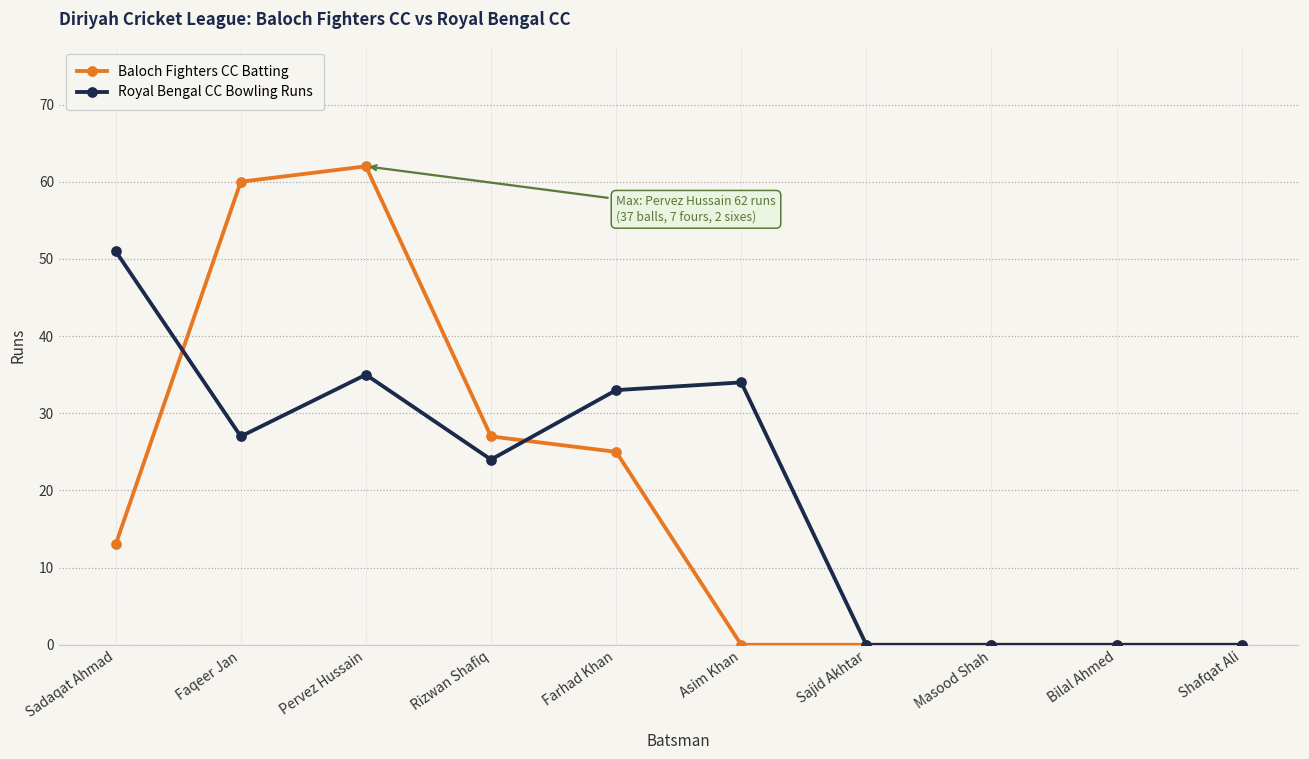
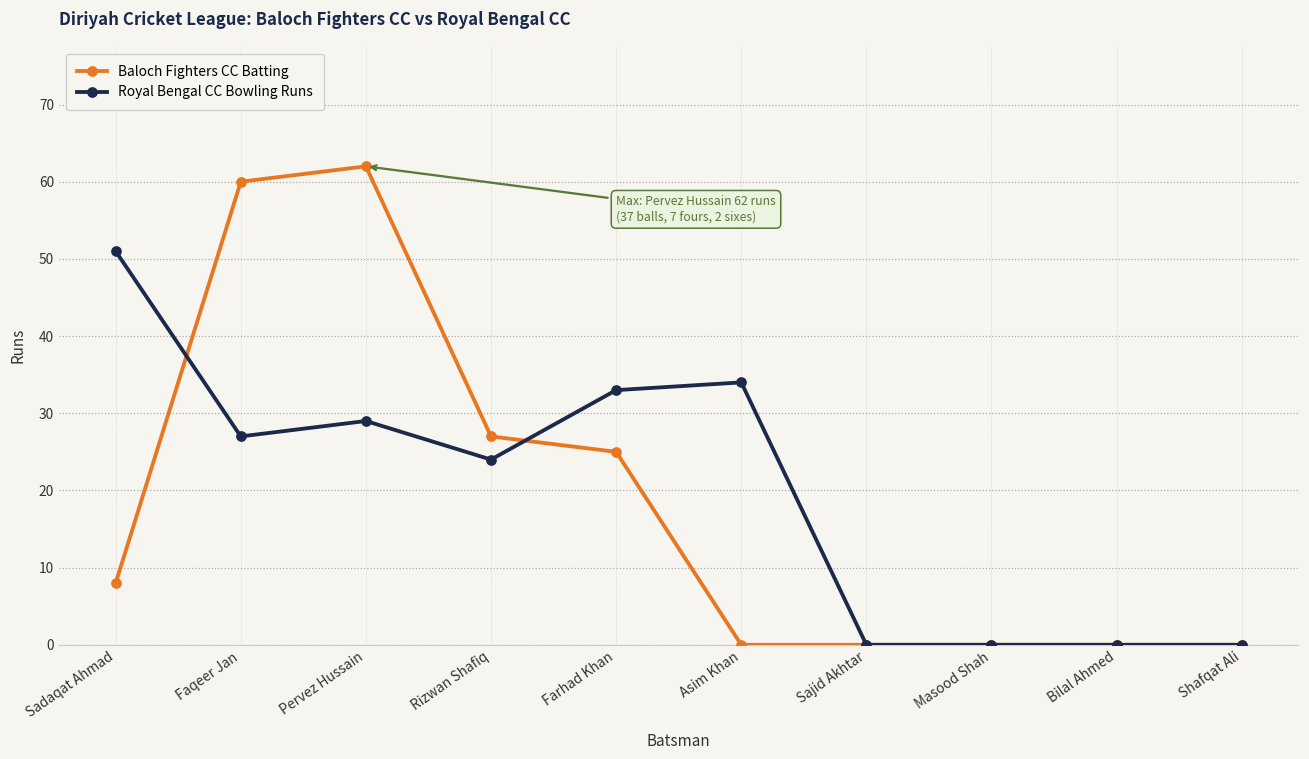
Baloch Fighters CC Batting, Sadaqat Ahmad: 13 -> 8
Royal Bengal CC Bowling Runs, Pervez Hussain: 35 -> 29
